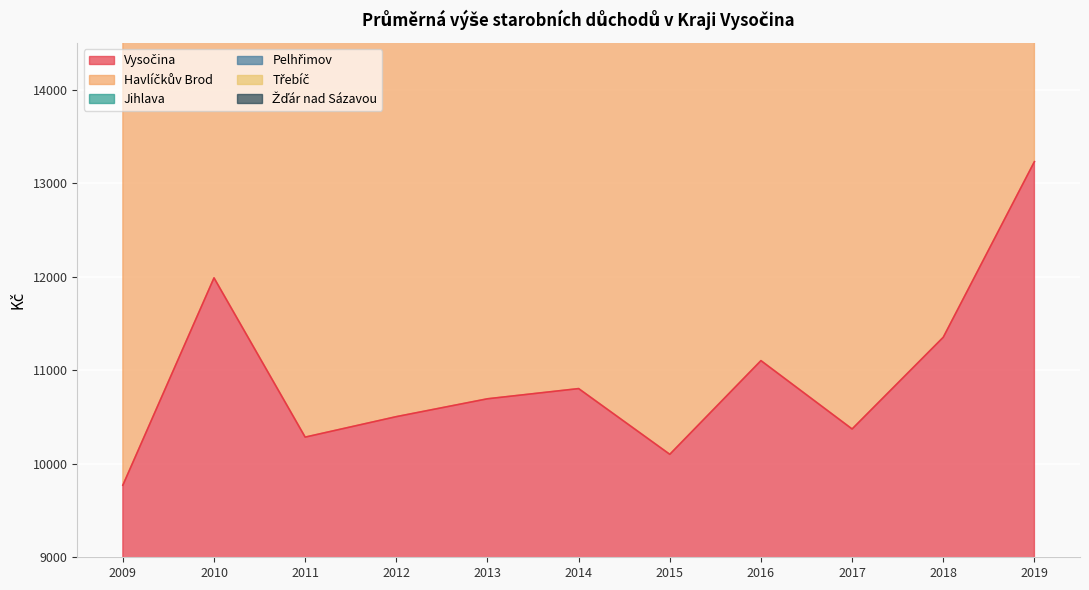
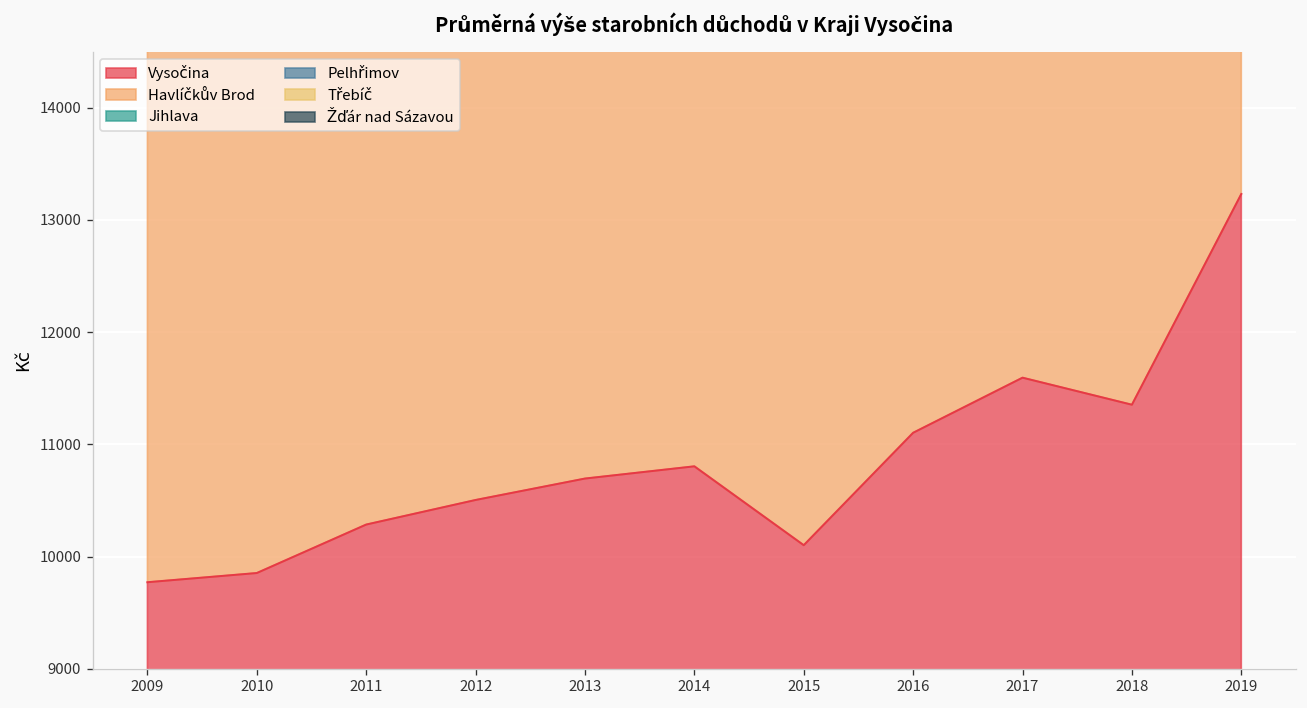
Vysočina, 2010: 12000 -> 9900
Vysočina, 2017: 10400 -> 11600
